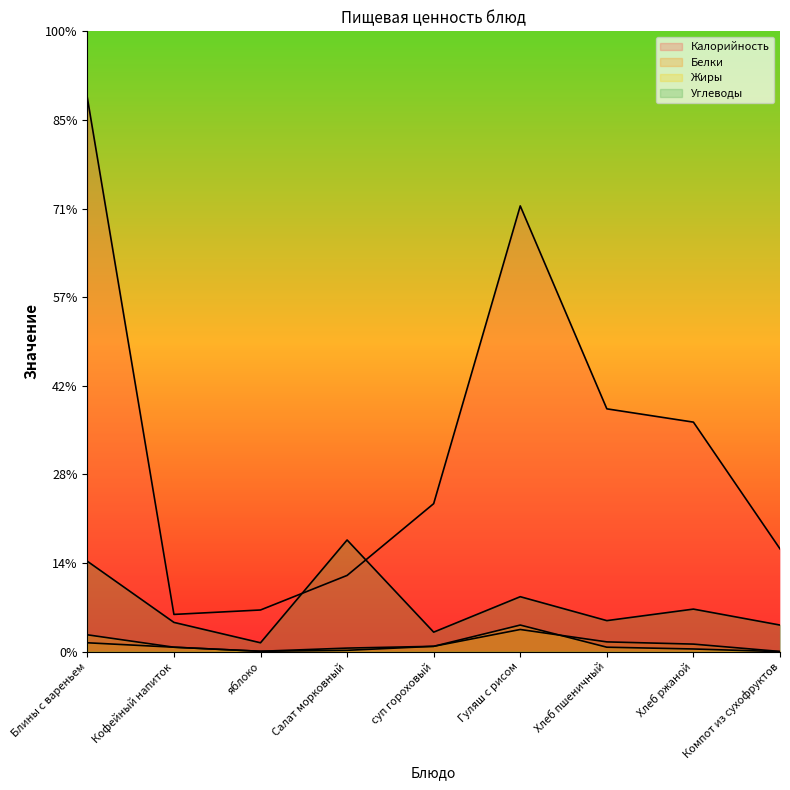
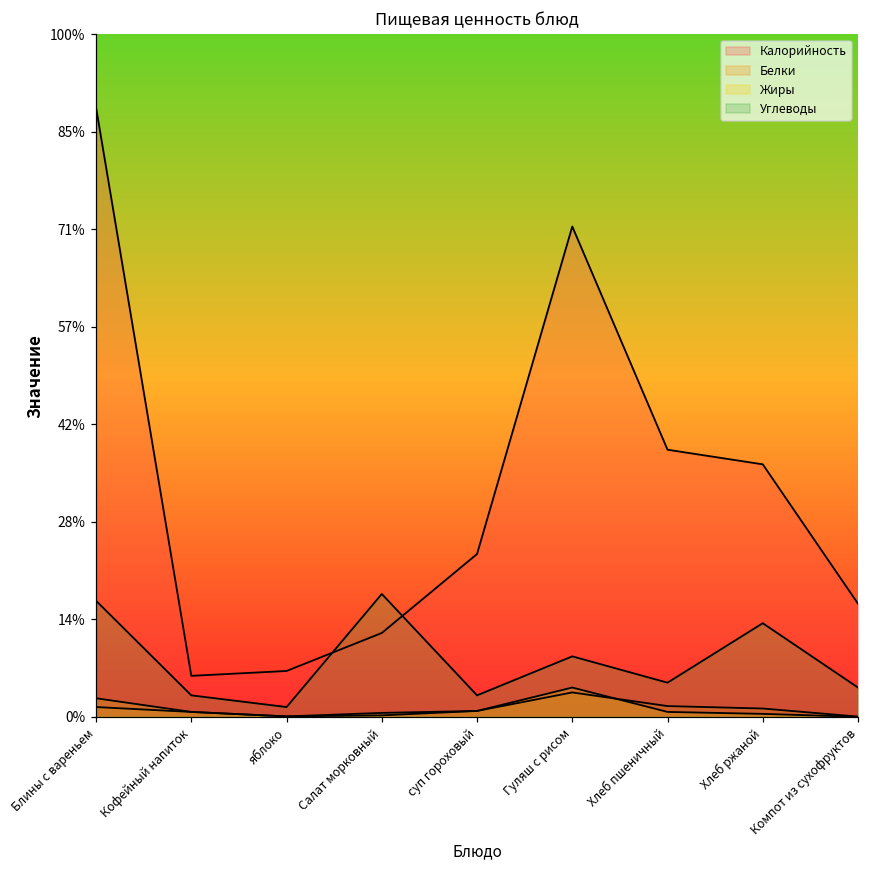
Углеводы, Блины с вареньем: 15% -> 17%
Углеводы, Кофейный напиток: 5% -> 3%
Углеводы, Хлеб ржаной: 7% -> 14%
